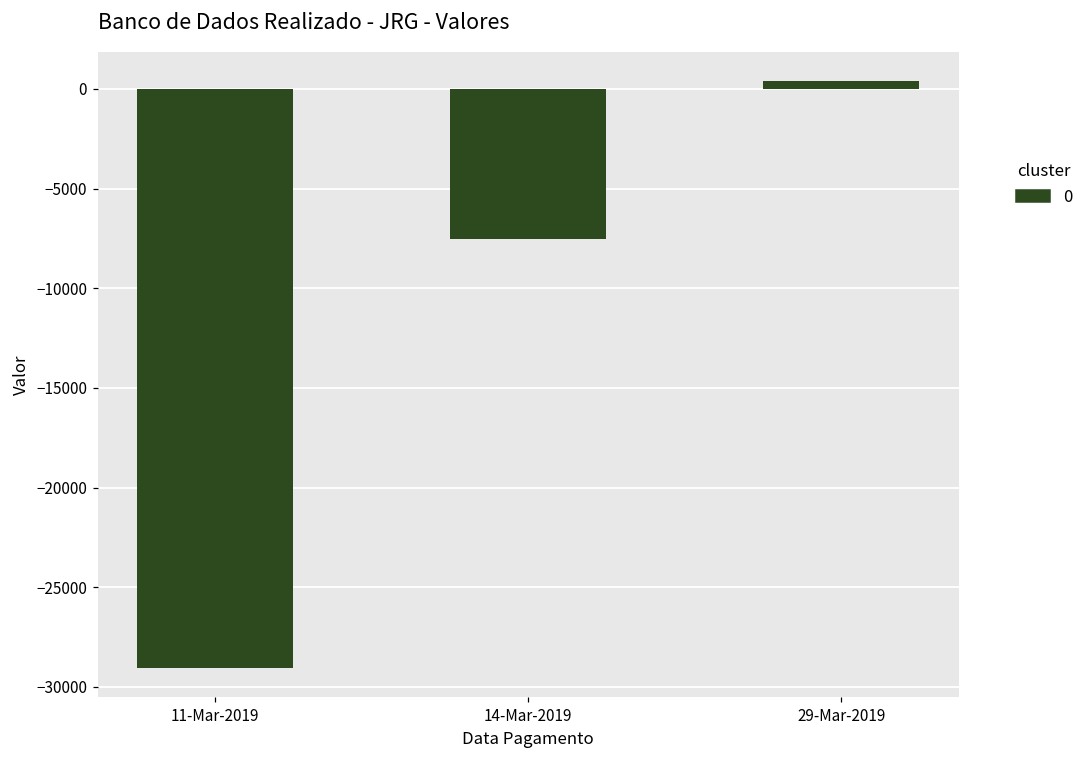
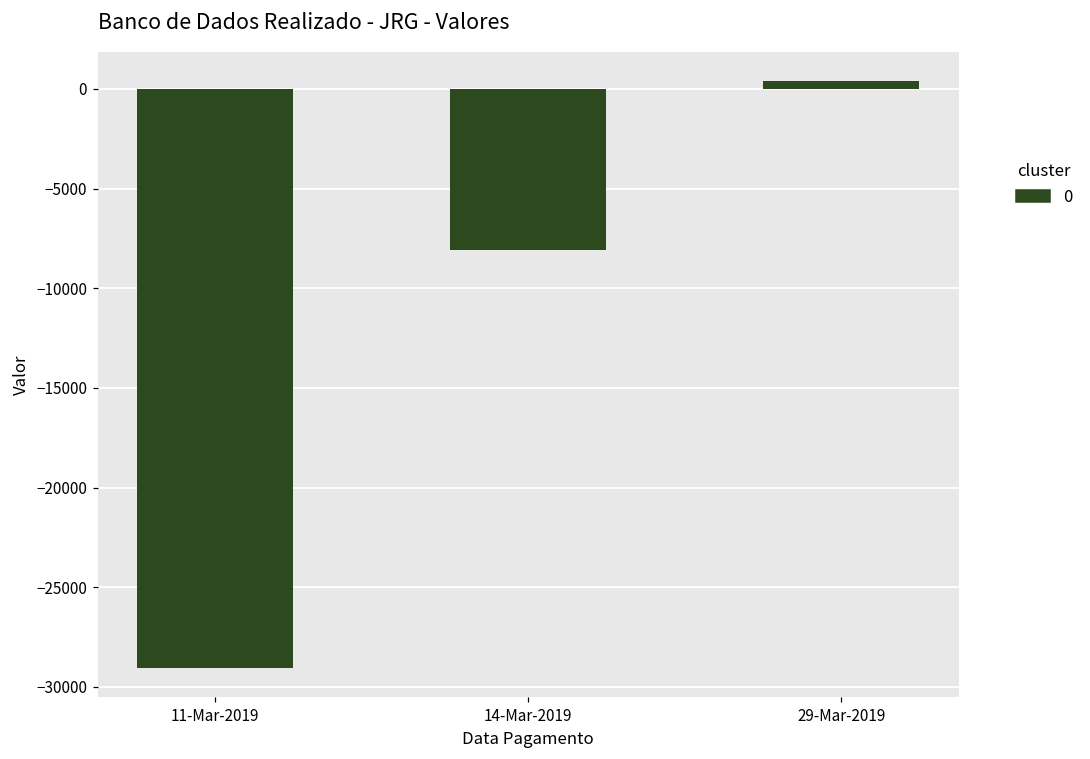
14-Mar-2019: -7500 -> -8100
